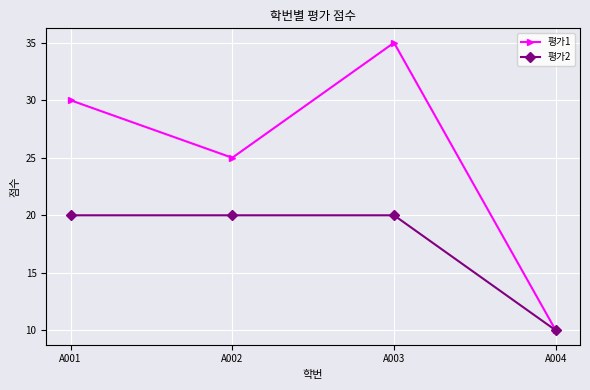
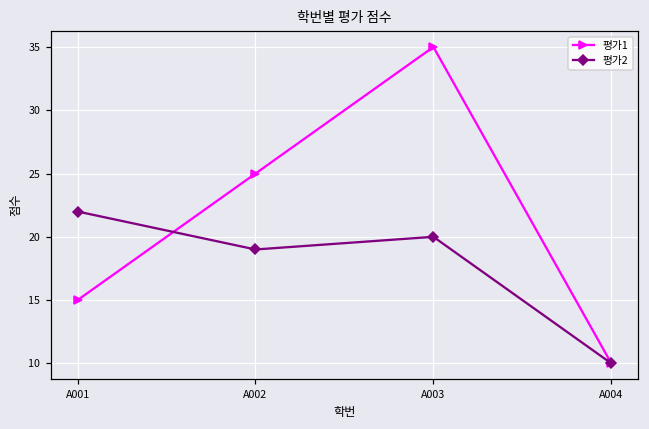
평가1, A001: 30 -> 15
평가2, A001: 20 -> 22
평가2, A002: 20 -> 19
